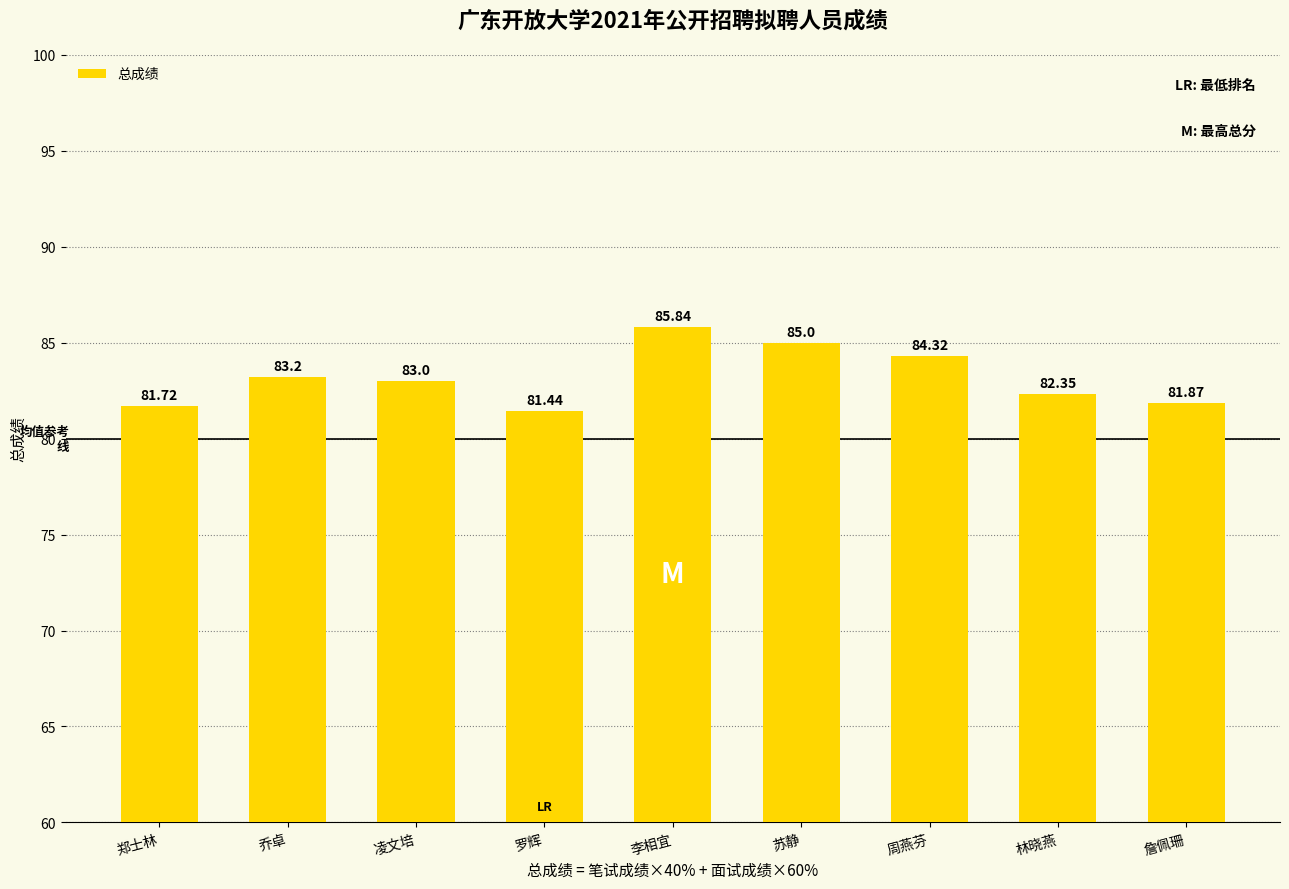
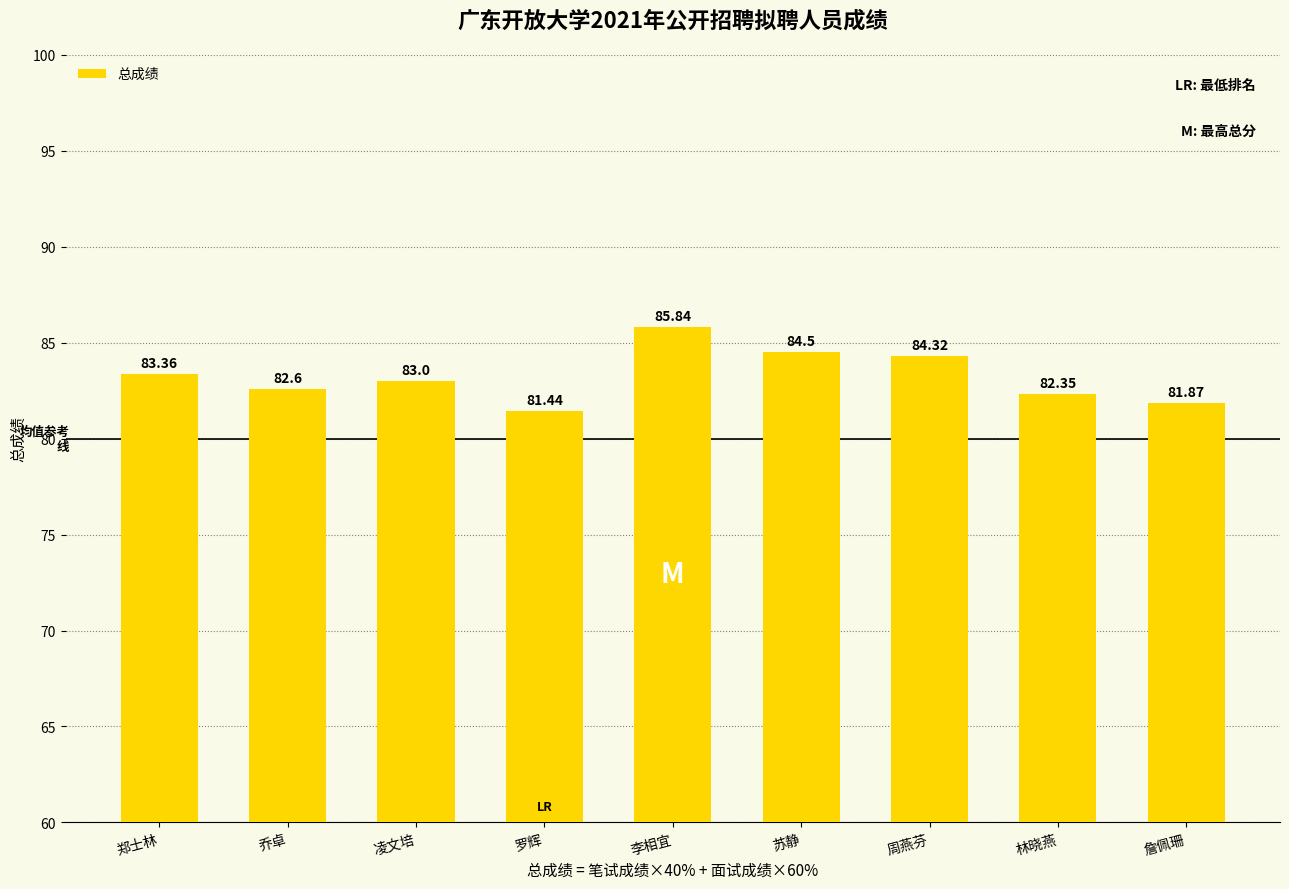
郑士林: 81.72 -> 83.36
乔卓: 83.2 -> 82.6
苏静: 85.0 -> 84.5
